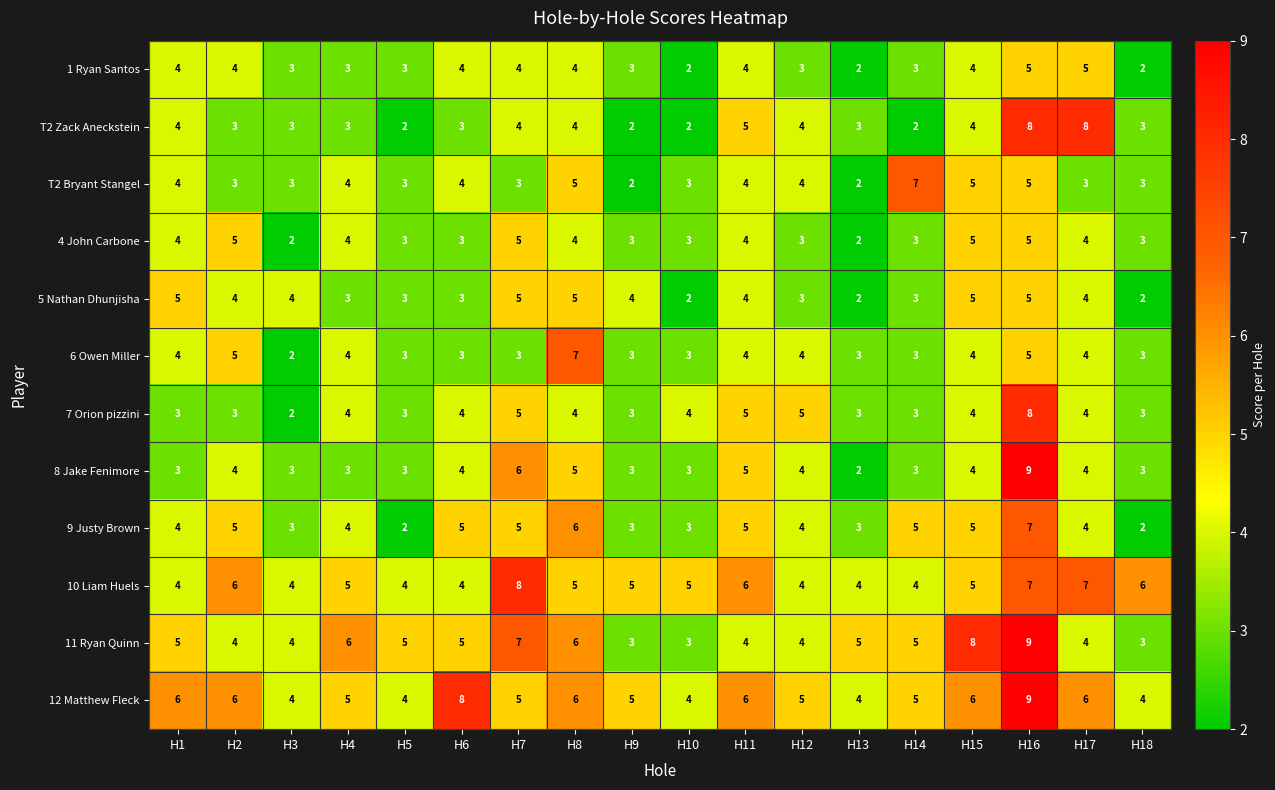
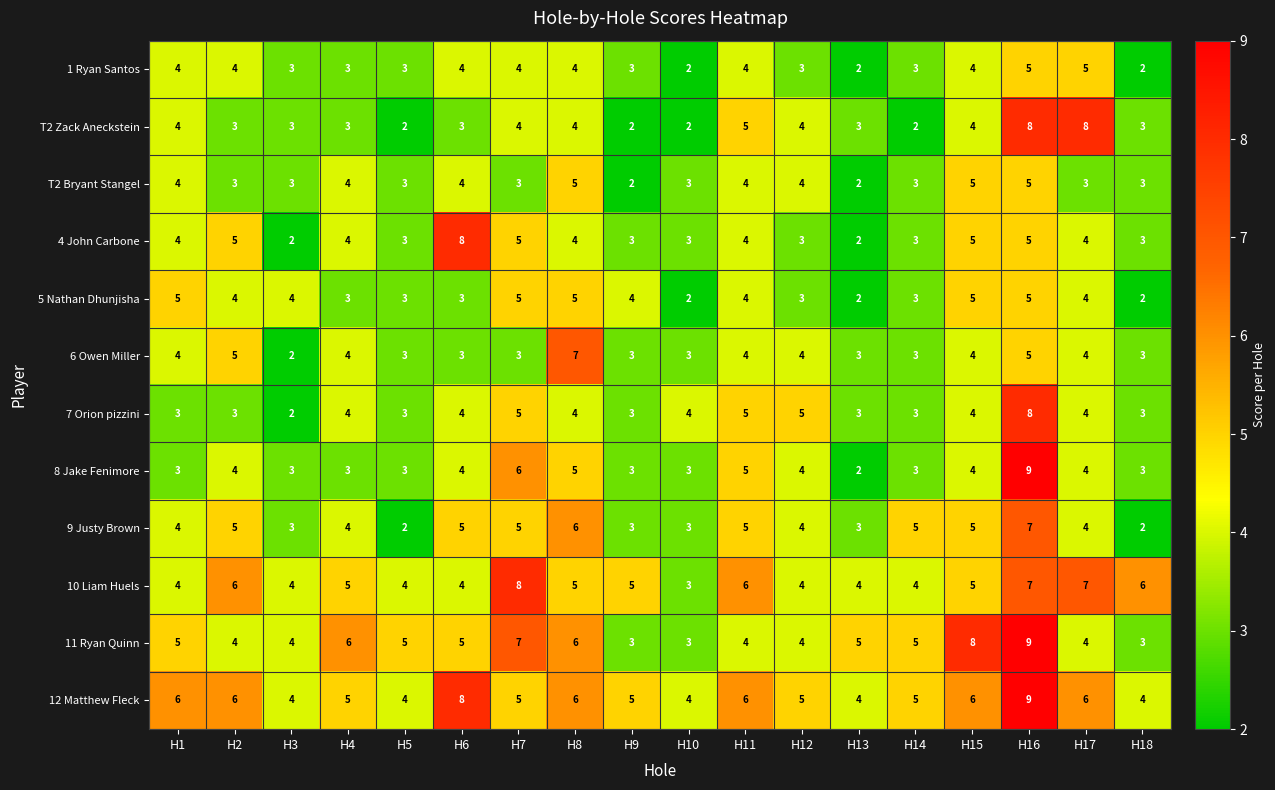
T2 Bryant Stangel, H14: 7 -> 3
4 John Carbone, H6: 3 -> 8
10 Liam Huels, H10: 5 -> 3
